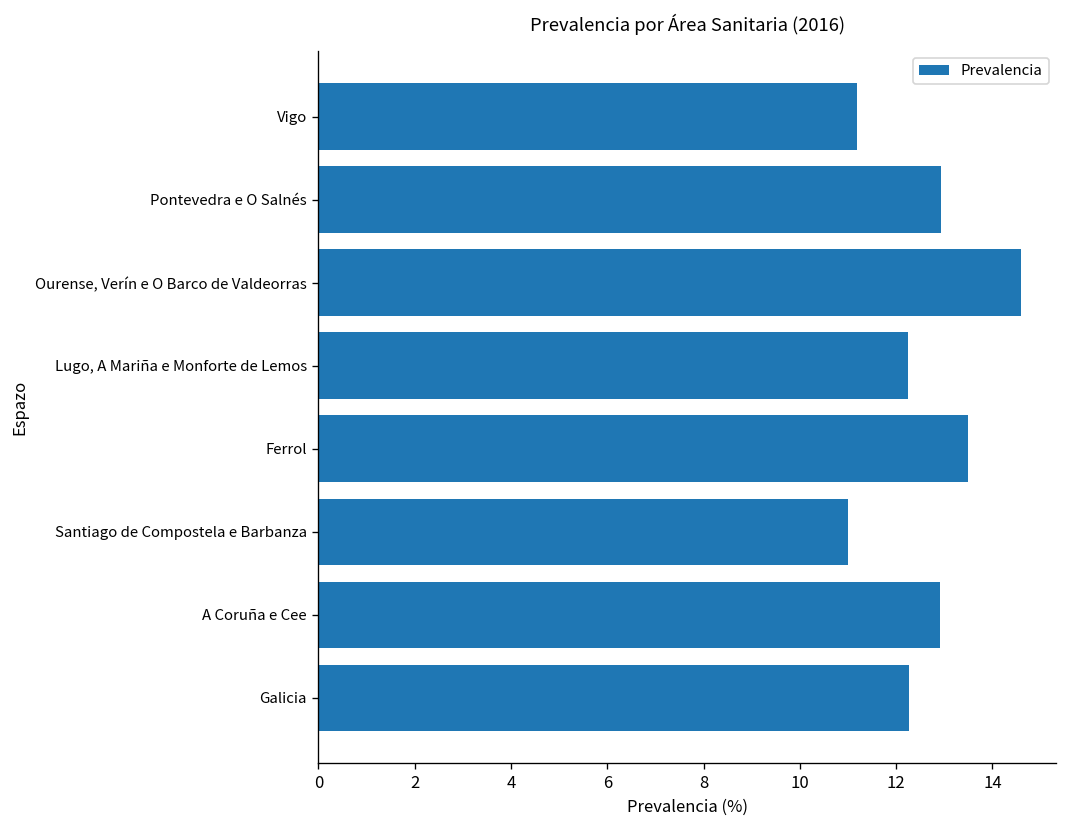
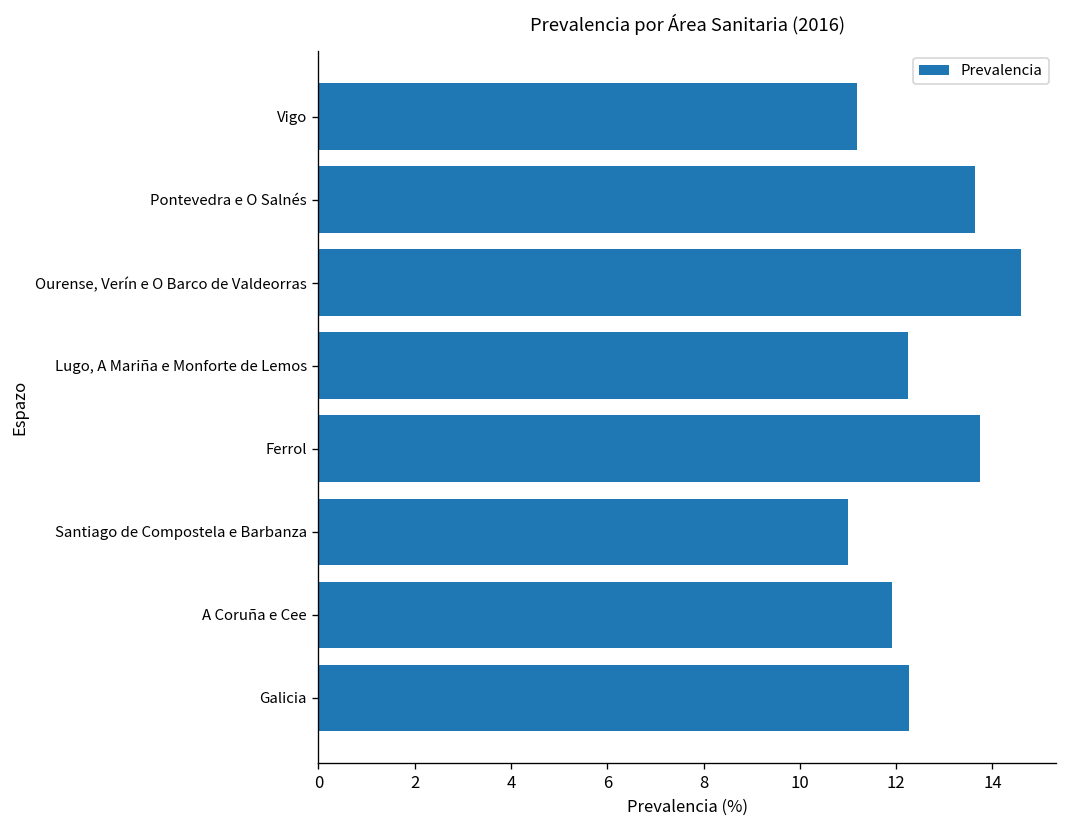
Pontevedra e O Salnés: 12.9 -> 13.6
Ferrol: 13.5 -> 13.8
A Coruña e Cee: 12.9 -> 11.9
